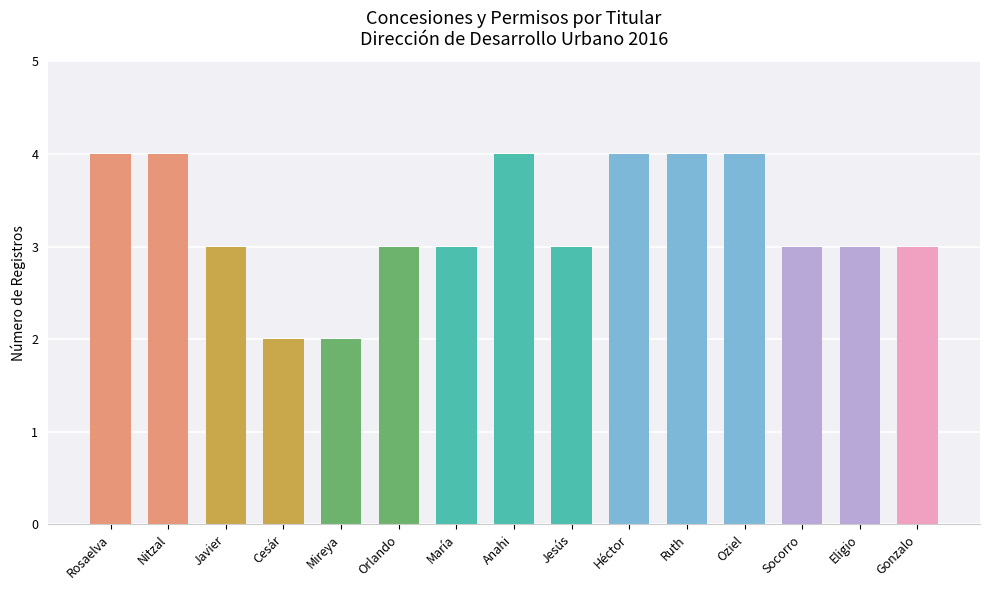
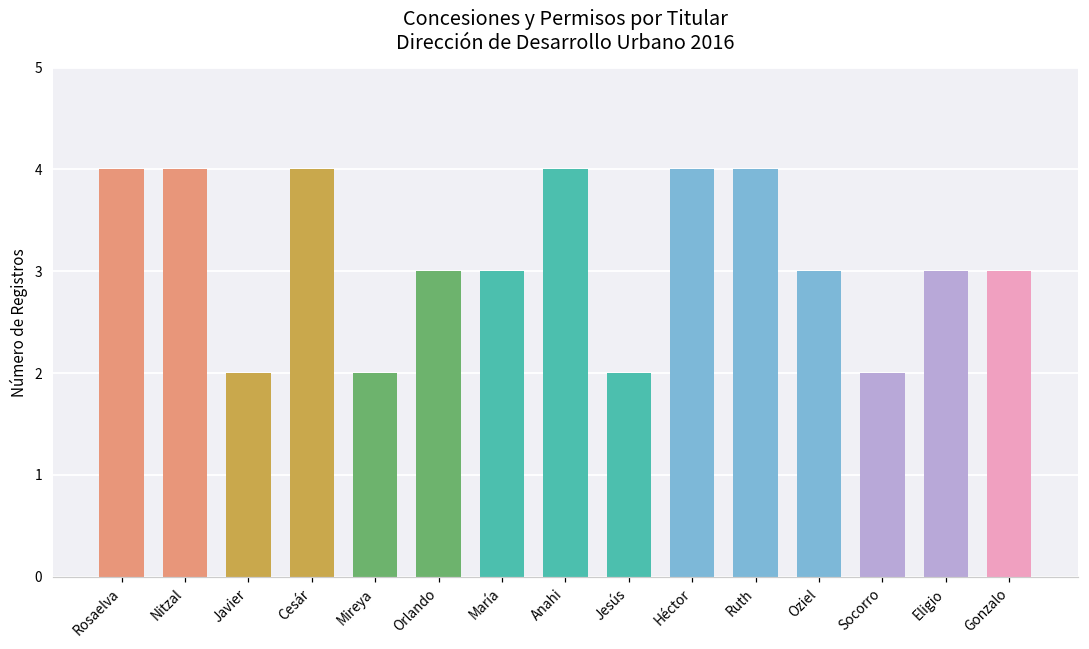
Javier: 3 -> 2
Cesár: 2 -> 4
Jesús: 3 -> 2
Oziel: 4 -> 3
Socorro: 3 -> 2
